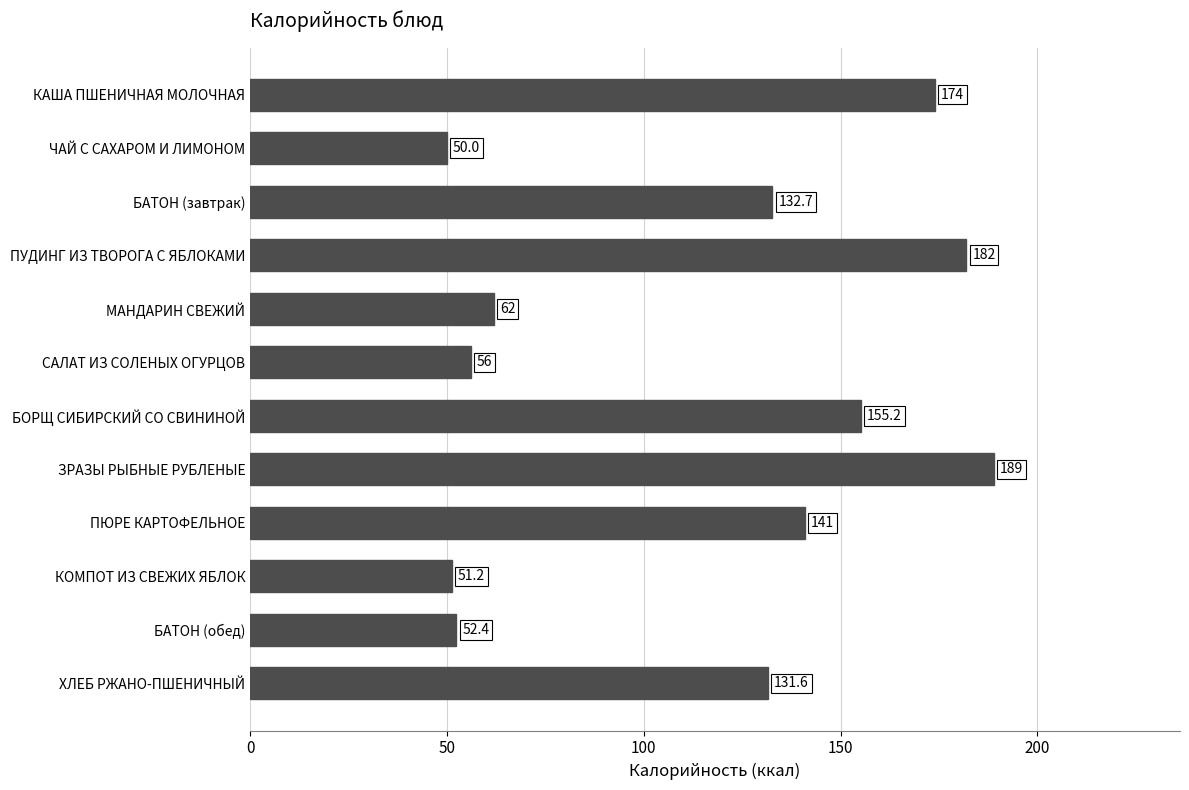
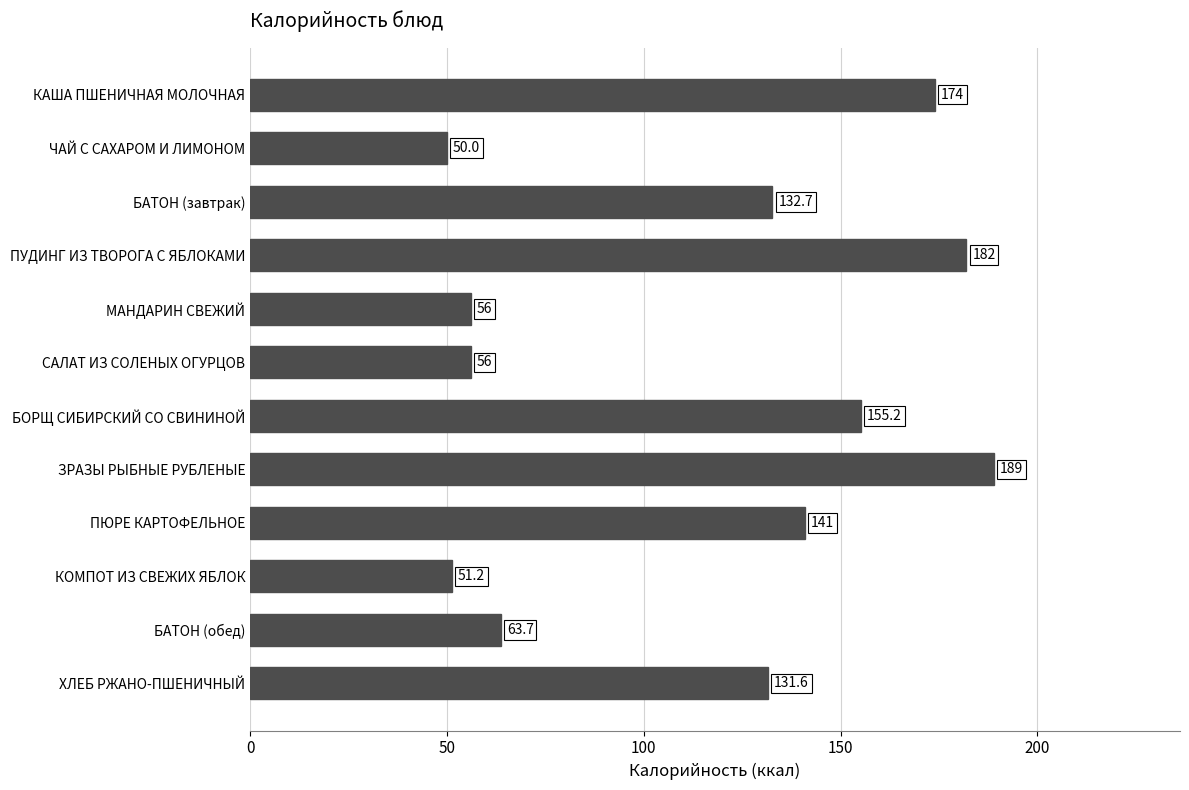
МАНДАРИН СВЕЖИЙ: 62 -> 56
БАТОН (обед): 52.4 -> 63.7
